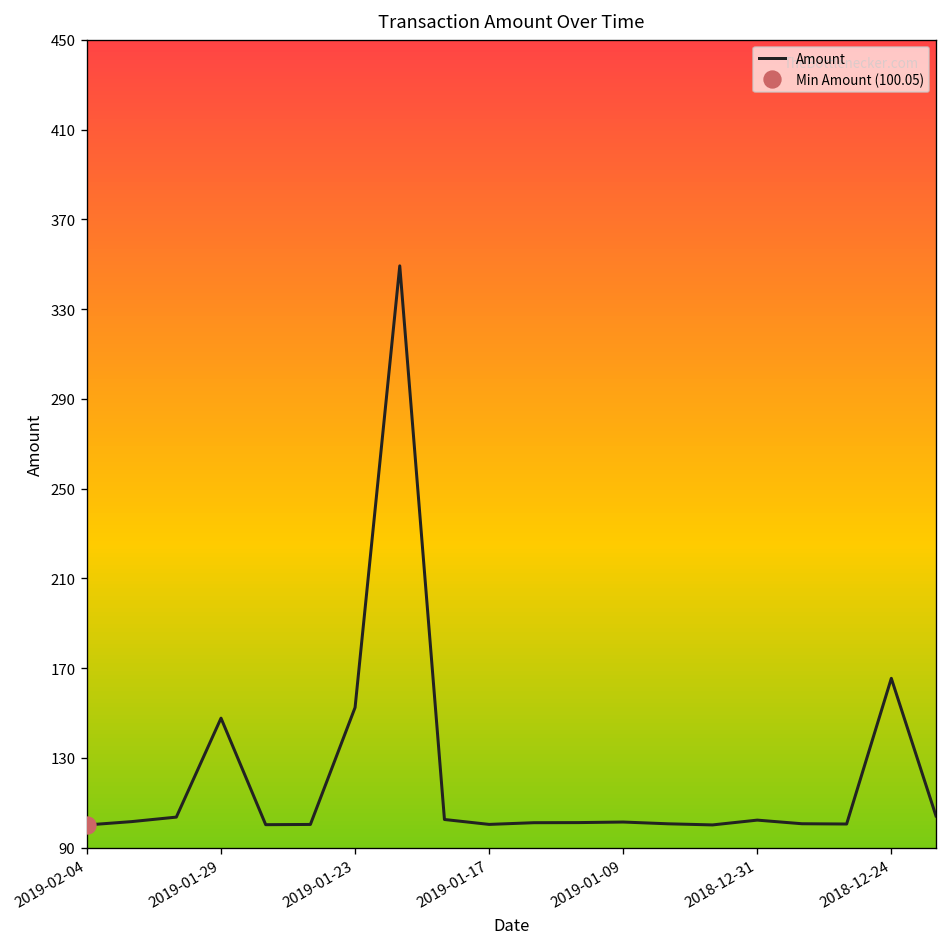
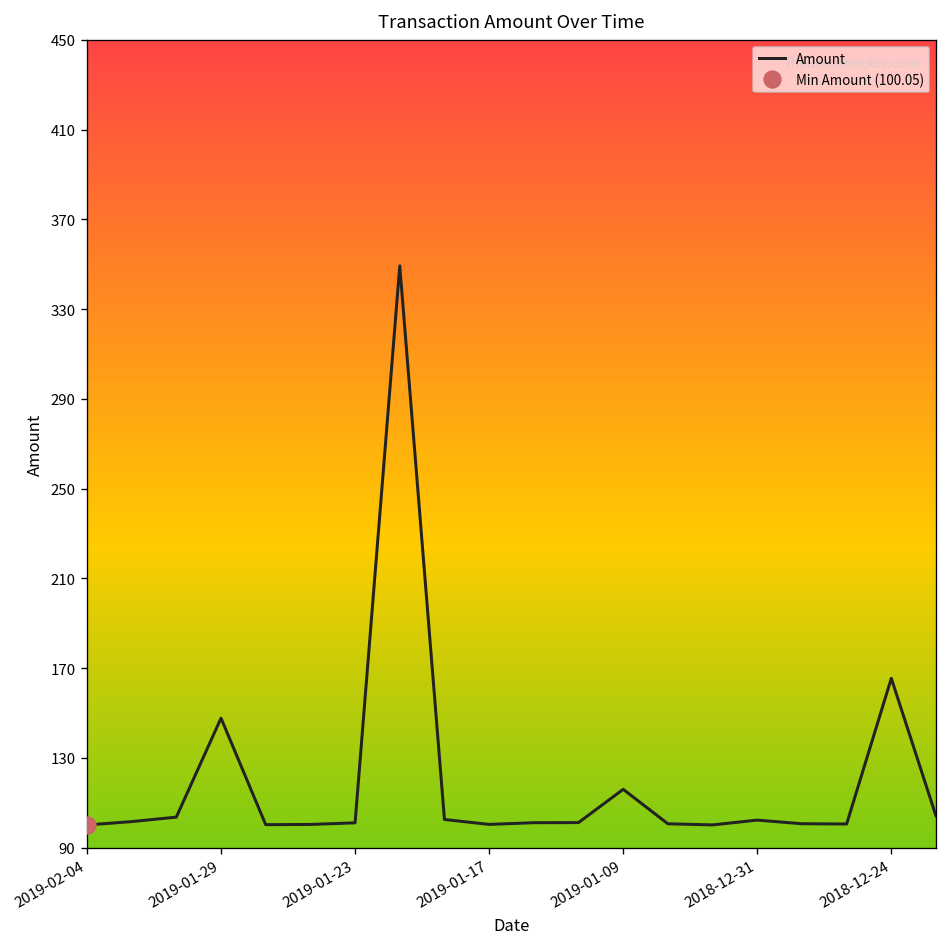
Amount, 2019-01-23: 152 -> 101
Amount, 2019-01-09: 101 -> 116
